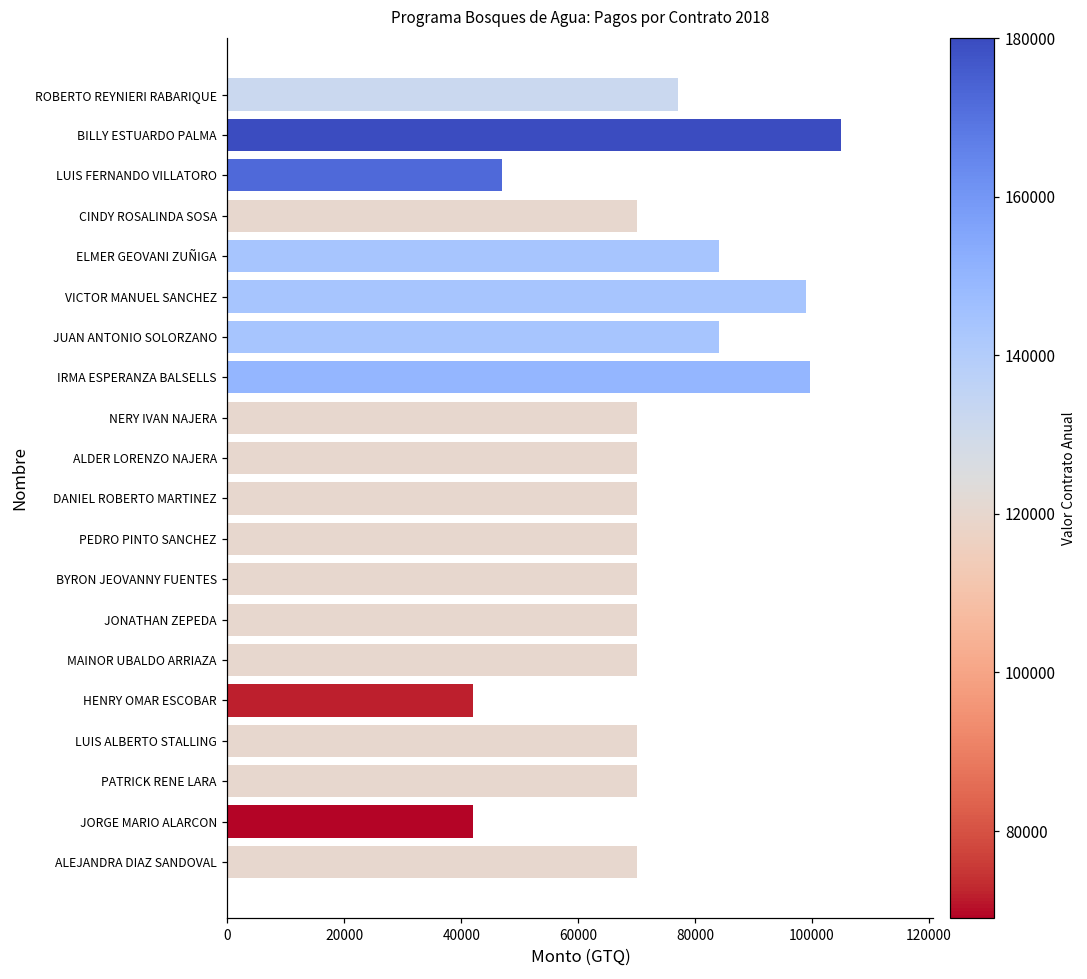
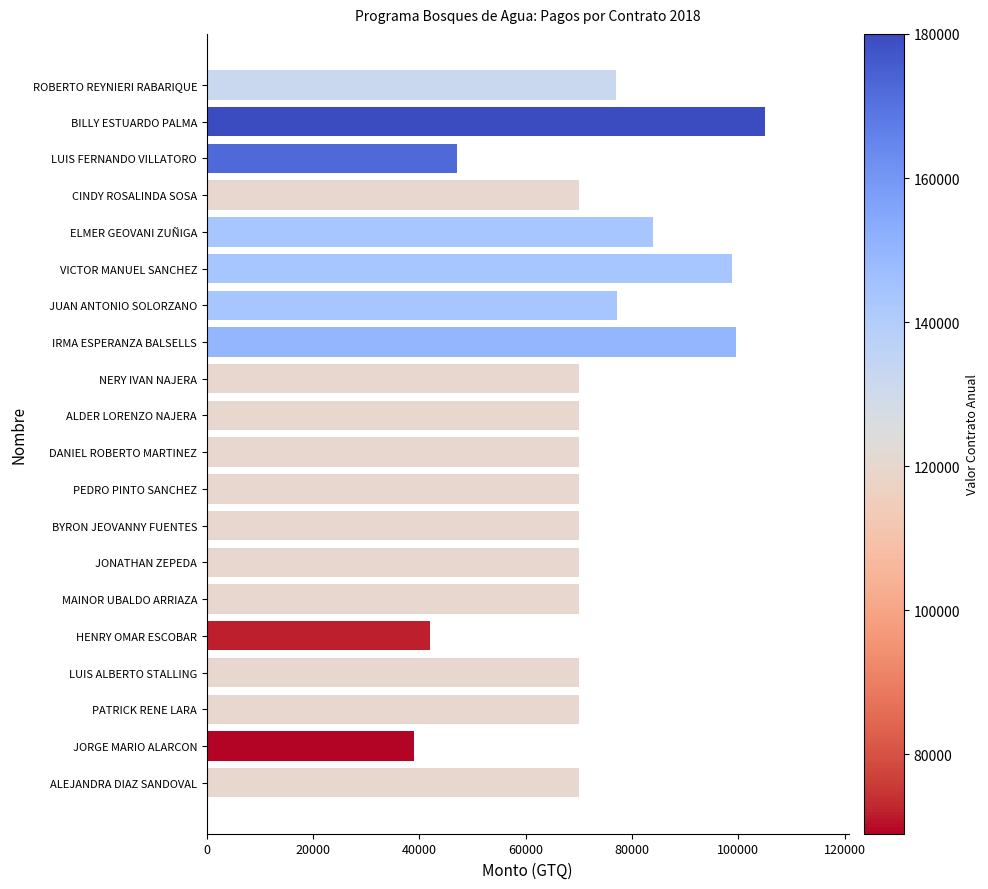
JUAN ANTONIO SOLORZANO: 84000 -> 77000
JORGE MARIO ALARCON: 42000 -> 39000
